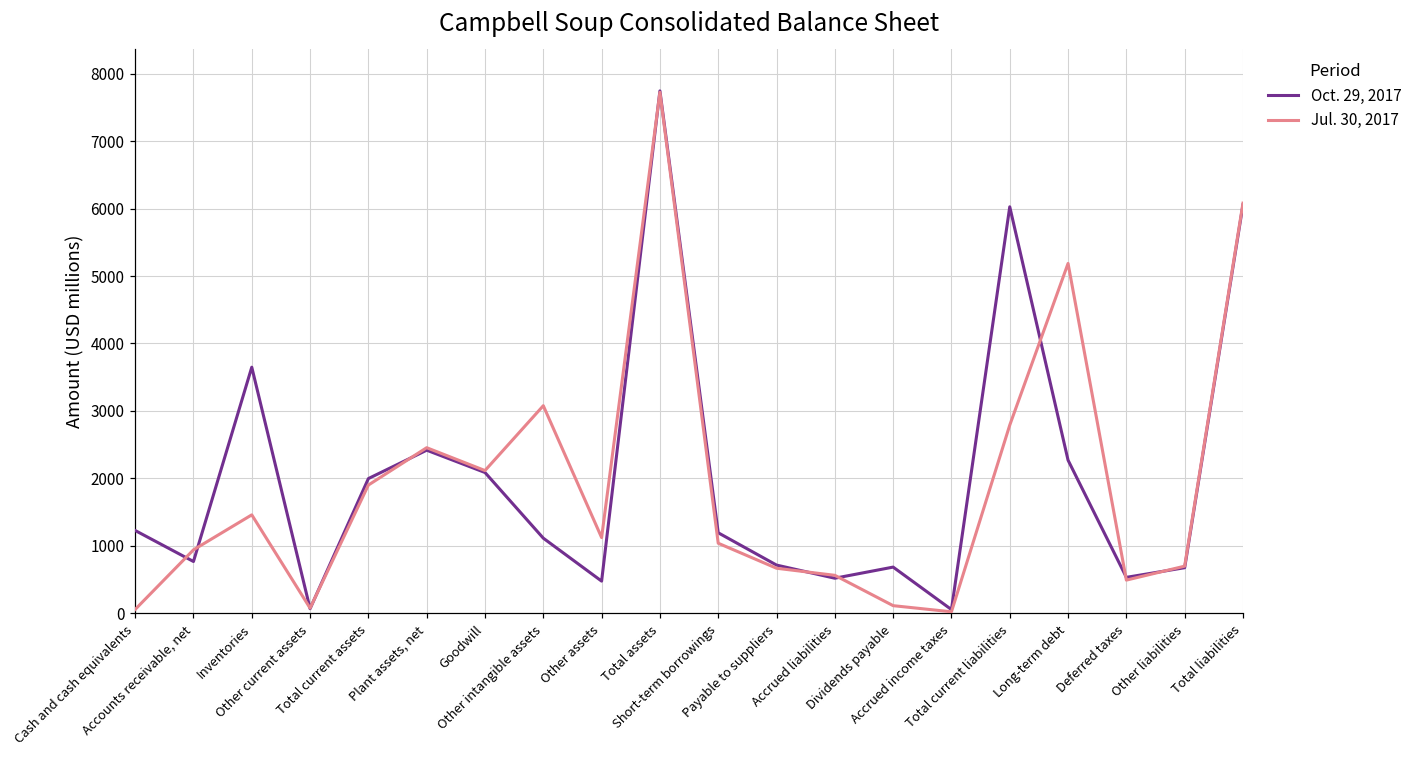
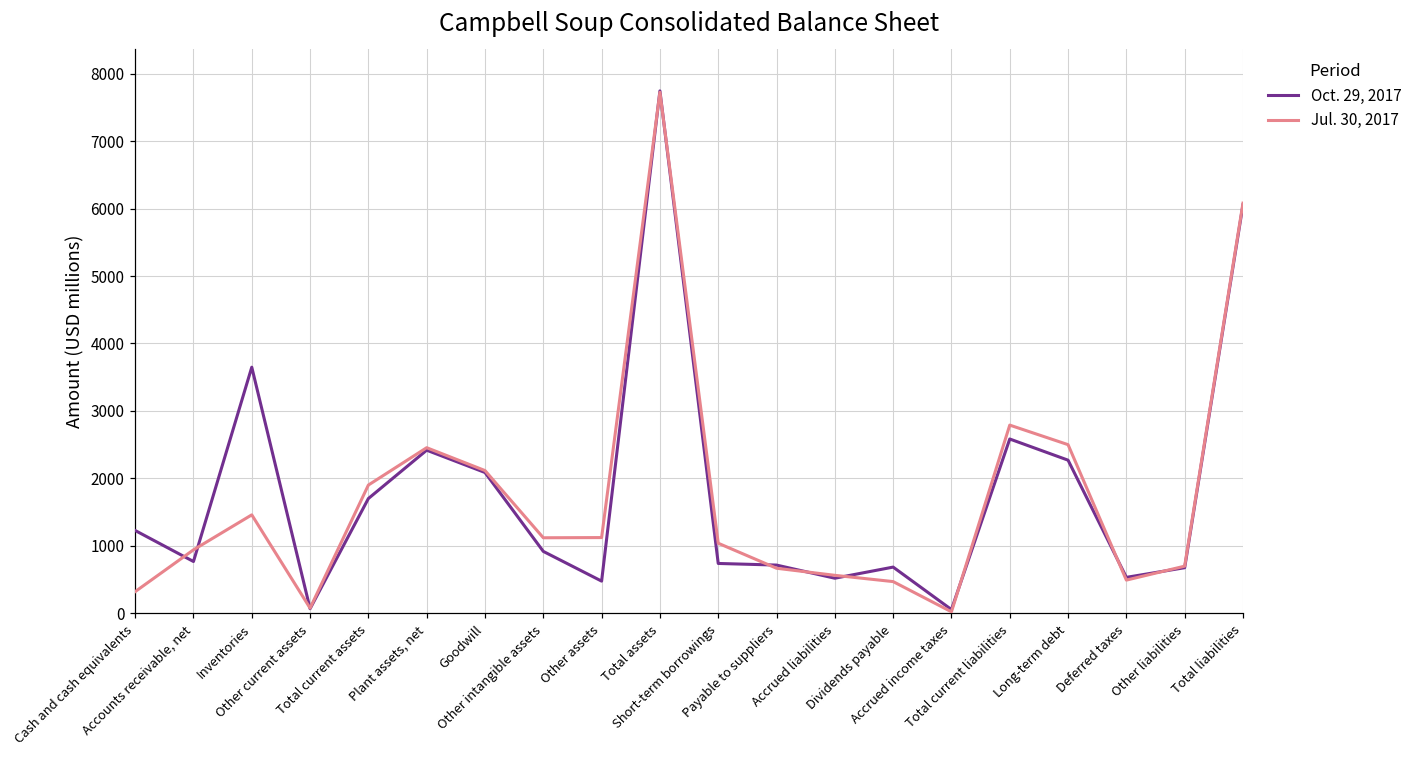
Jul. 30, 2017, Cash and cash equivalents: 100 -> 300
Oct. 29, 2017, Total current assets: 2000 -> 1700
Oct. 29, 2017, Other intangible assets: 1100 -> 900
Jul. 30, 2017, Other intangible assets: 3100 -> 1100
Oct. 29, 2017, Short-term borrowings: 1200 -> 700
Jul. 30, 2017, Dividends payable: 100 -> 500
Oct. 29, 2017, Total current liabilities: 6000 -> 2600
Jul. 30, 2017, Long-term debt: 5200 -> 2500
